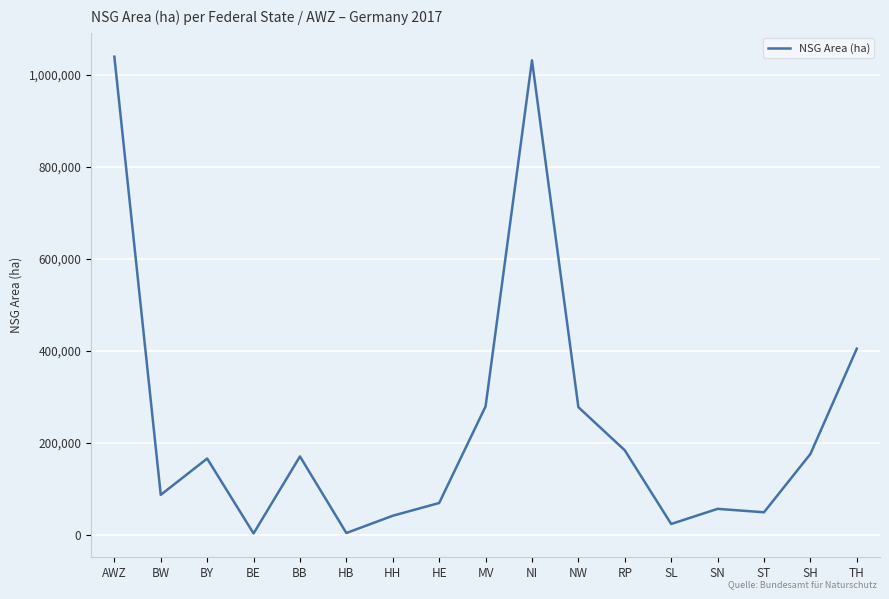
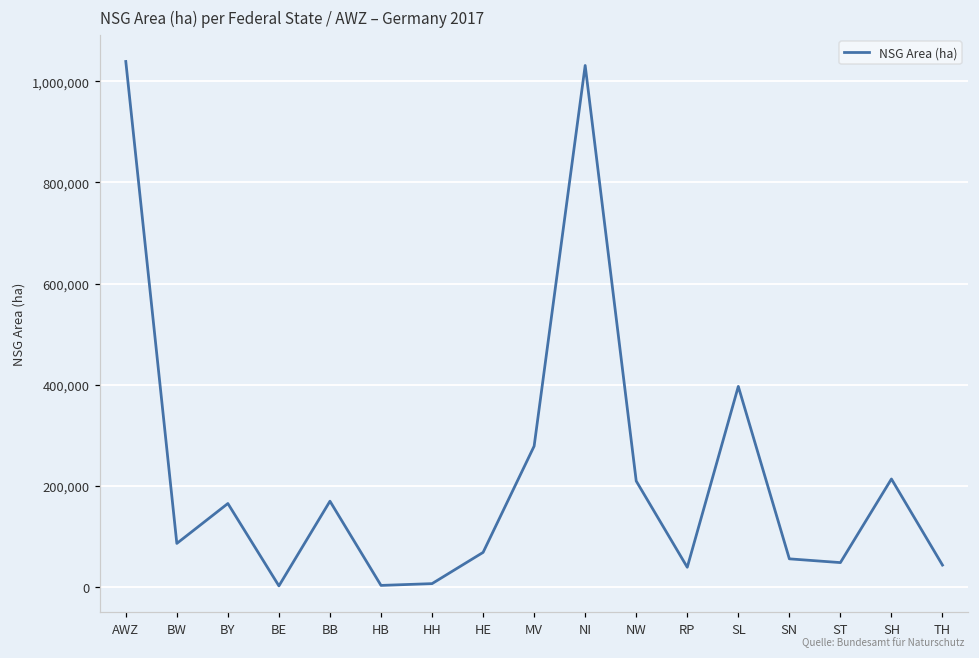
HH: 40,000 -> 10,000
NW: 280,000 -> 210,000
RP: 180,000 -> 40,000
SL: 20,000 -> 400,000
SH: 180,000 -> 210,000
TH: 400,000 -> 40,000
